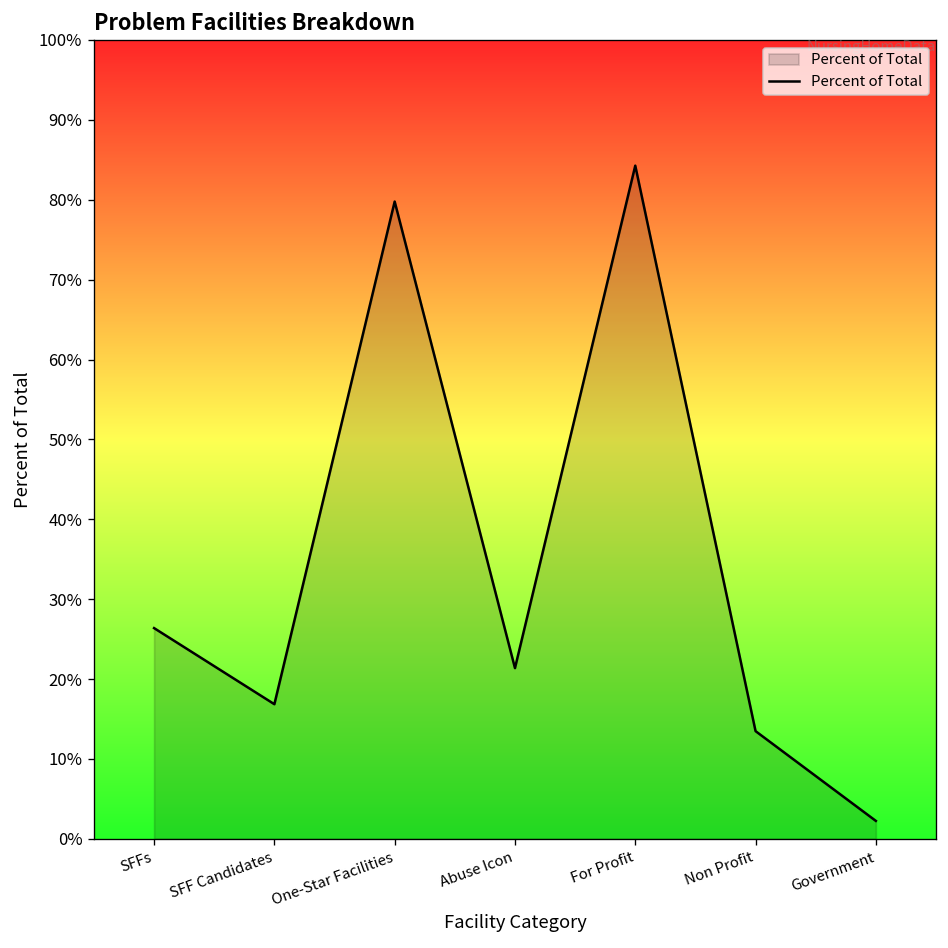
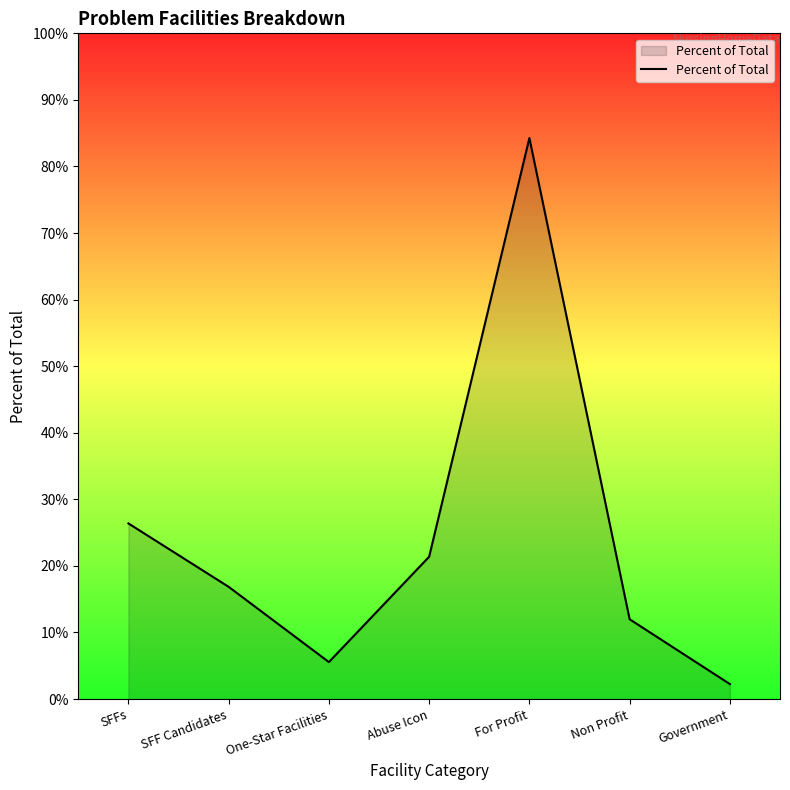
One-Star Facilities: 80% -> 6%
Non Profit: 13% -> 12%
